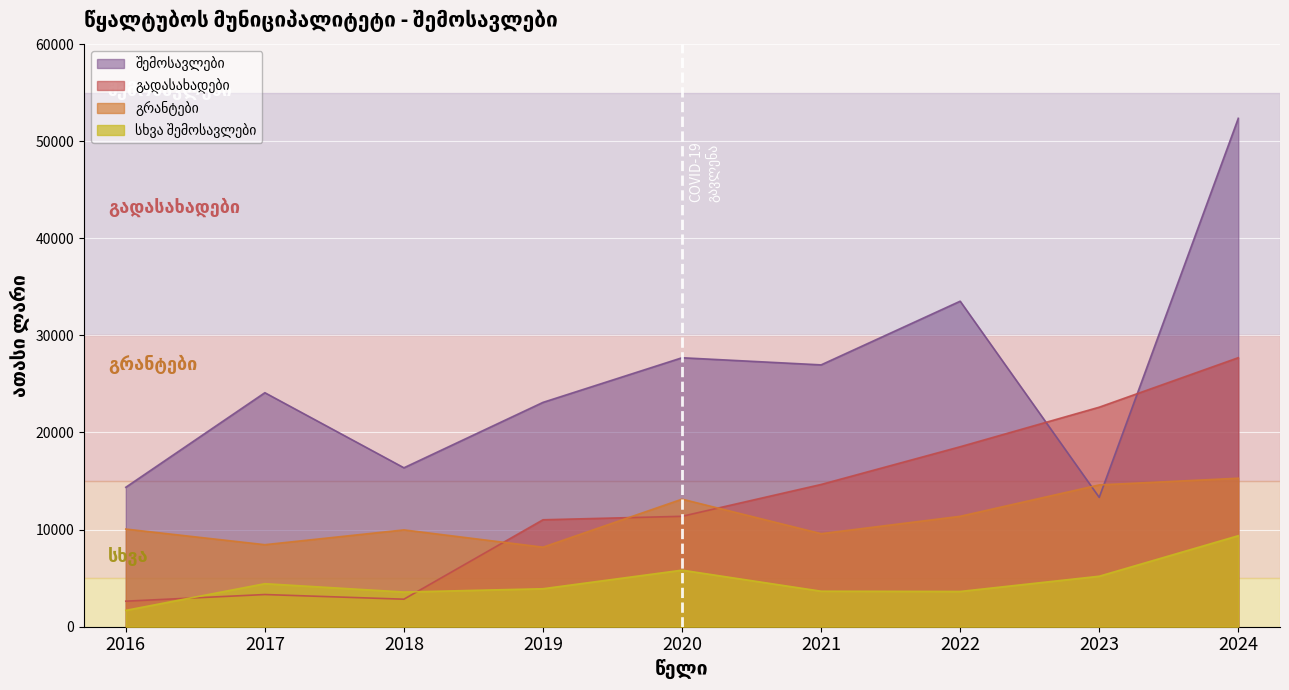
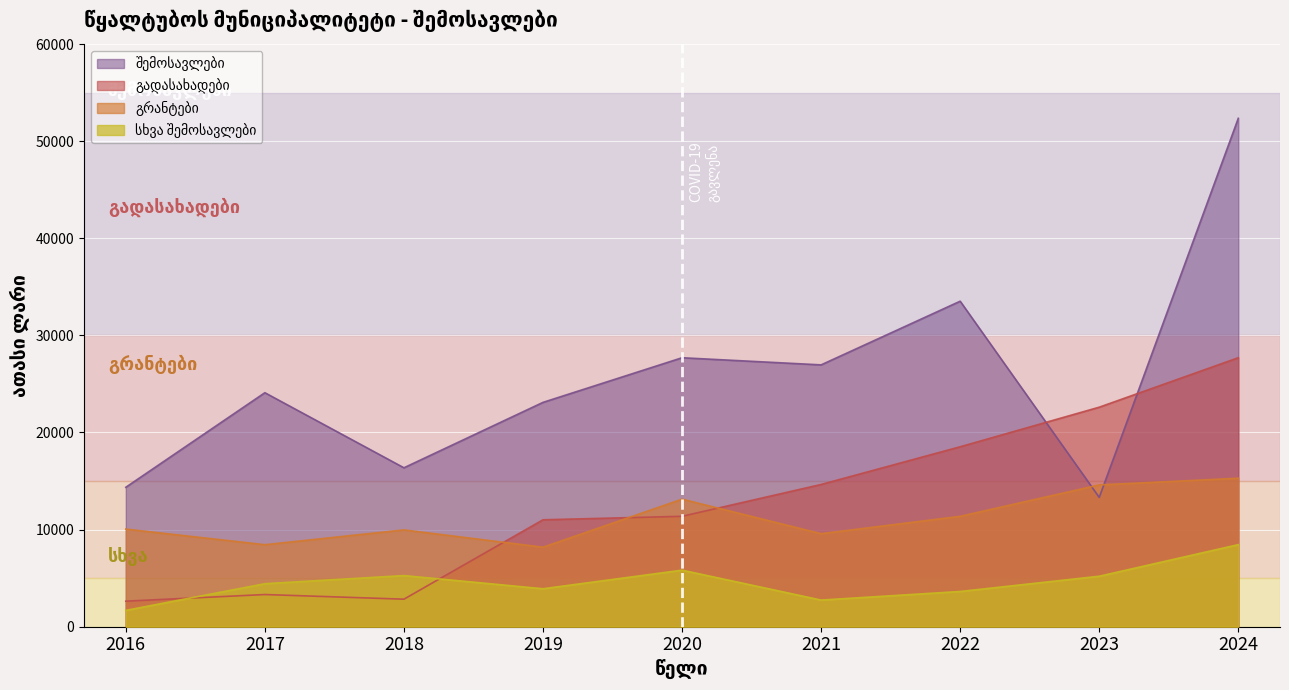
სხვა შემოსავლები, 2018: 4000 -> 5000
სხვა შემოსავლები, 2021: 4000 -> 3000
სხვა შემოსავლები, 2024: 9000 -> 8000
